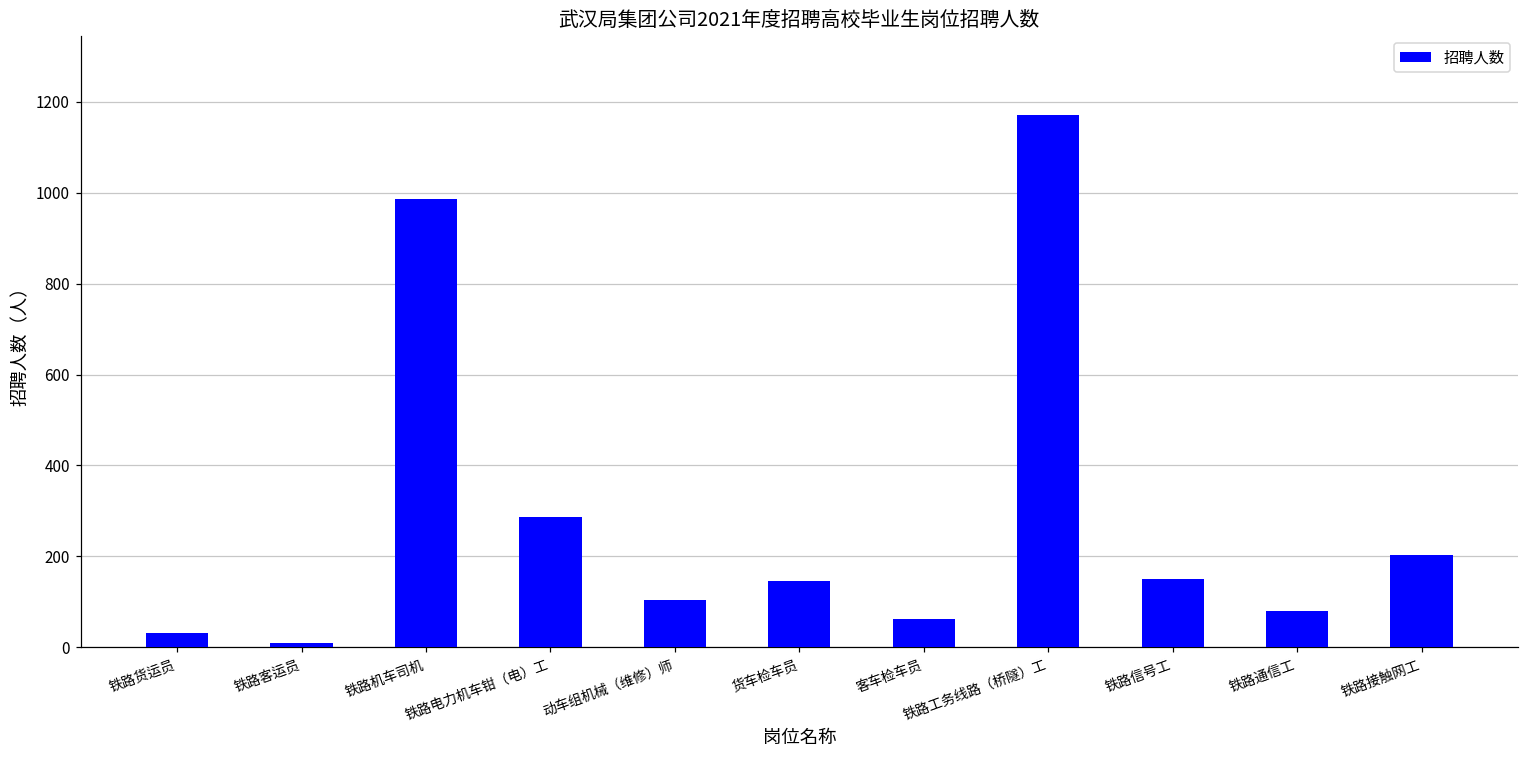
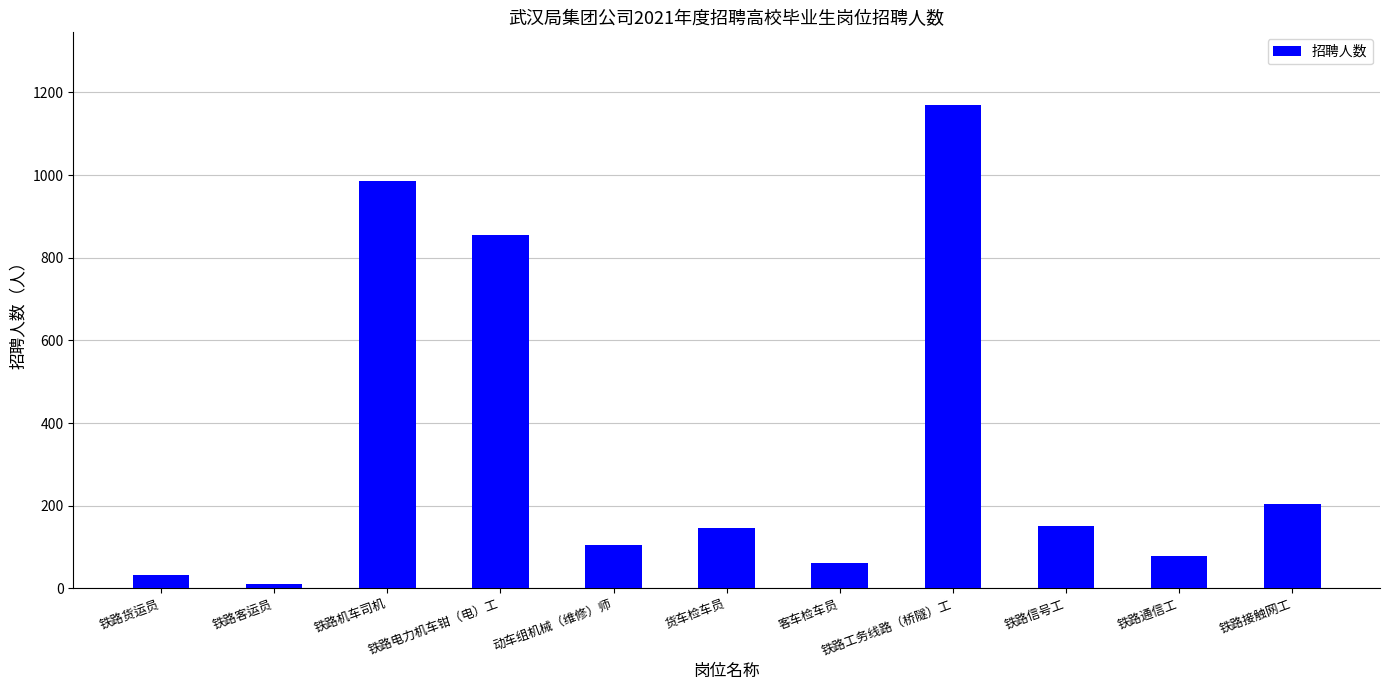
铁路电力机车钳（电）工: 290 -> 850
